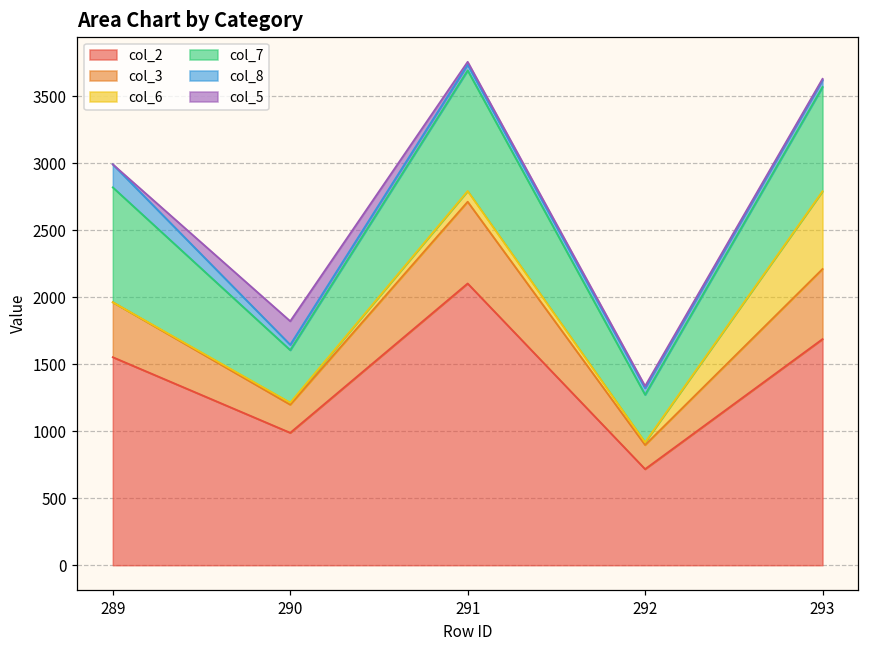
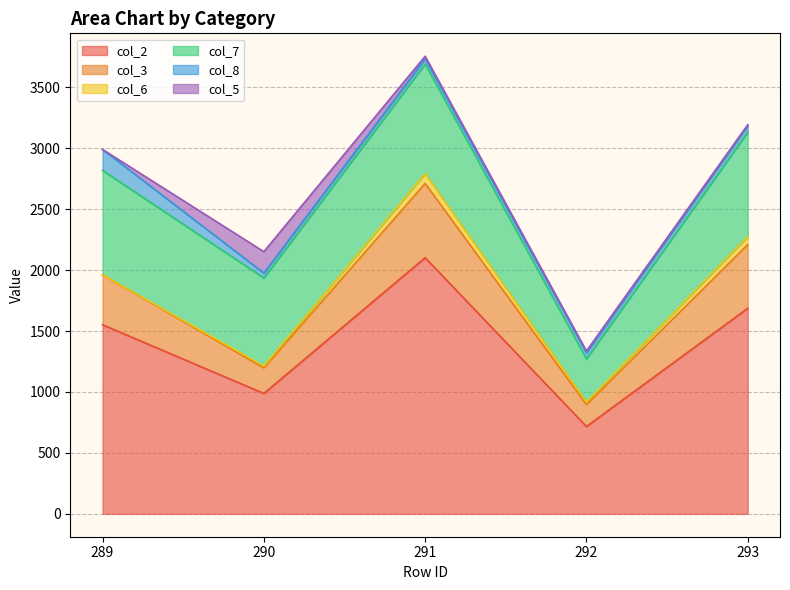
col_7, 290: 390 -> 720
col_6, 293: 580 -> 70
col_7, 293: 780 -> 860
